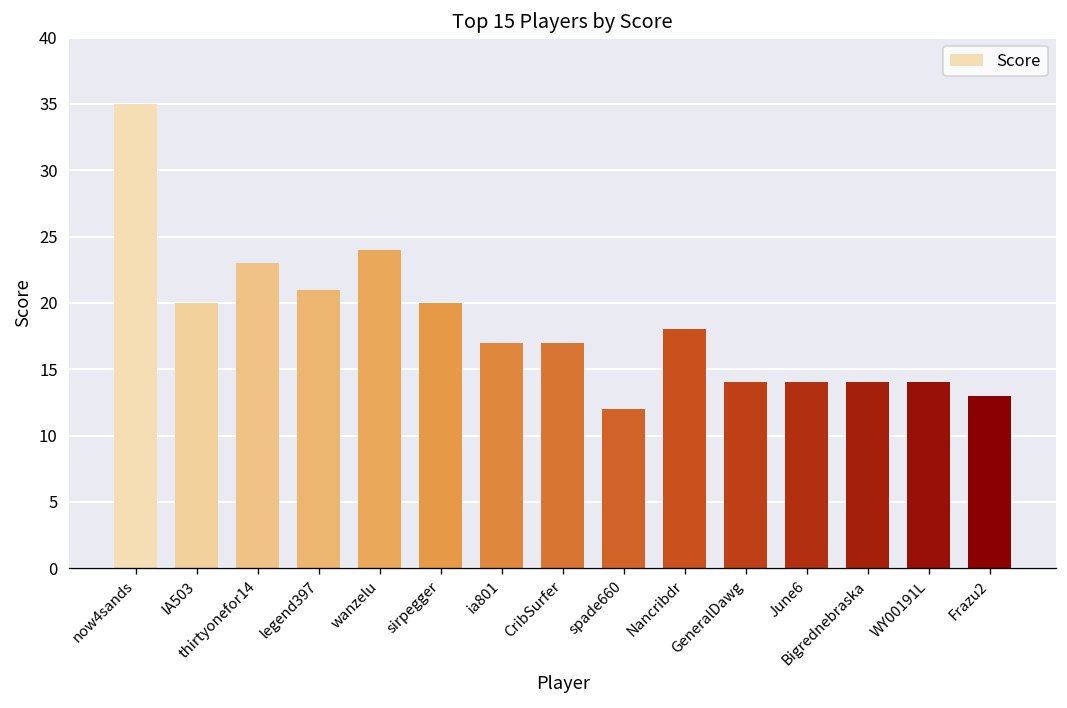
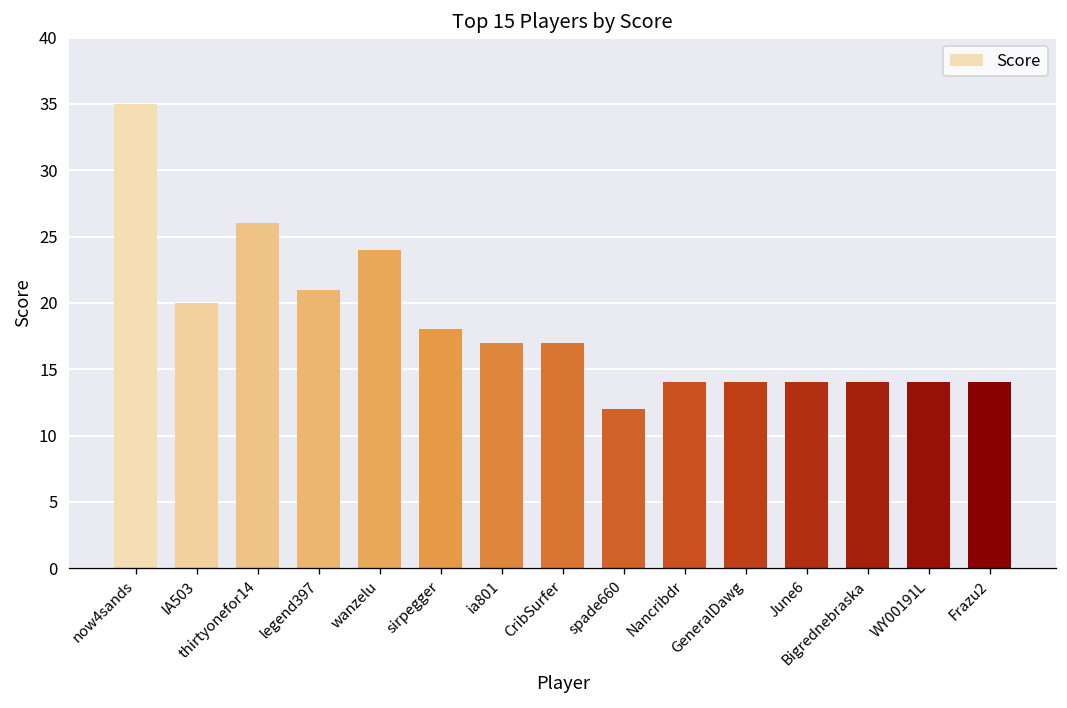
thirtyonefor14: 23 -> 26
sirpegger: 20 -> 18
Nancribdr: 18 -> 14
Frazu2: 13 -> 14
